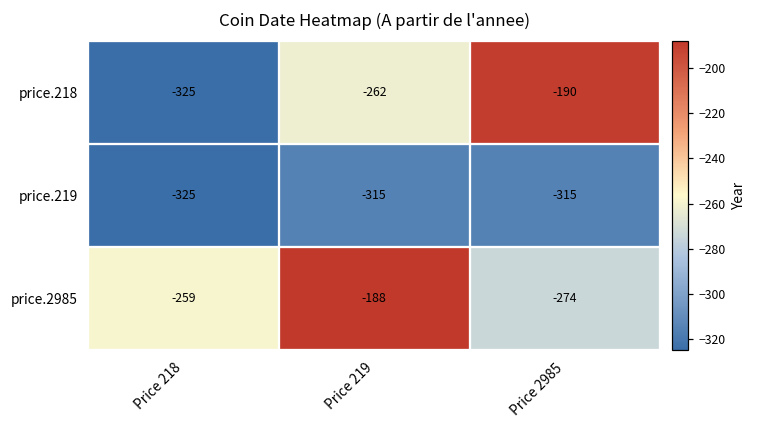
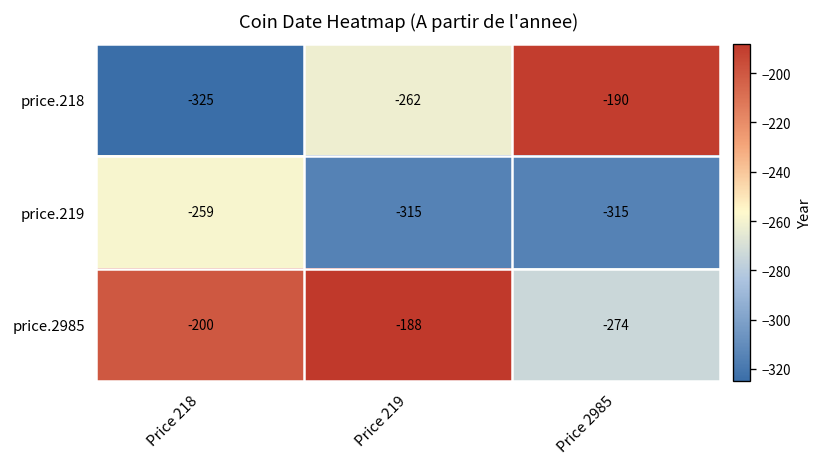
price.219, Price 218: -325 -> -259
price.2985, Price 218: -259 -> -200
